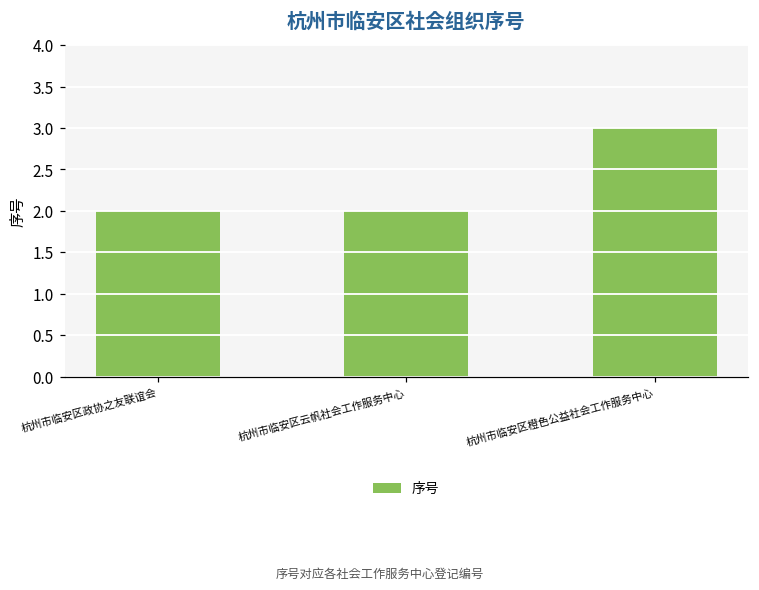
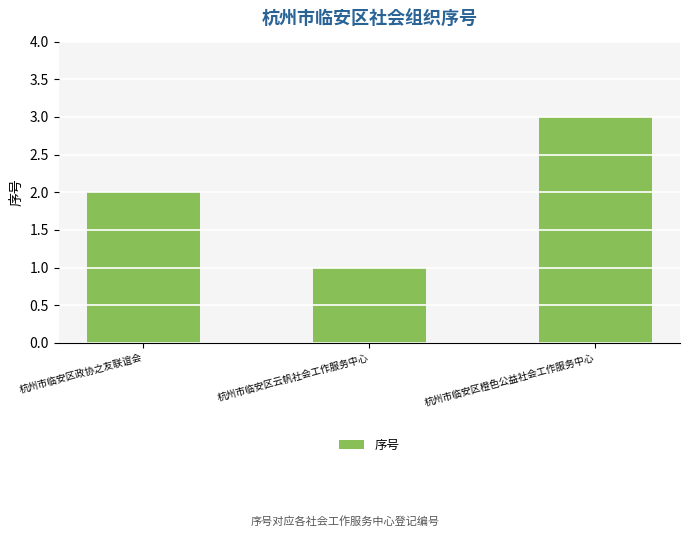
杭州市临安区云帆社会工作服务中心: 2 -> 1
